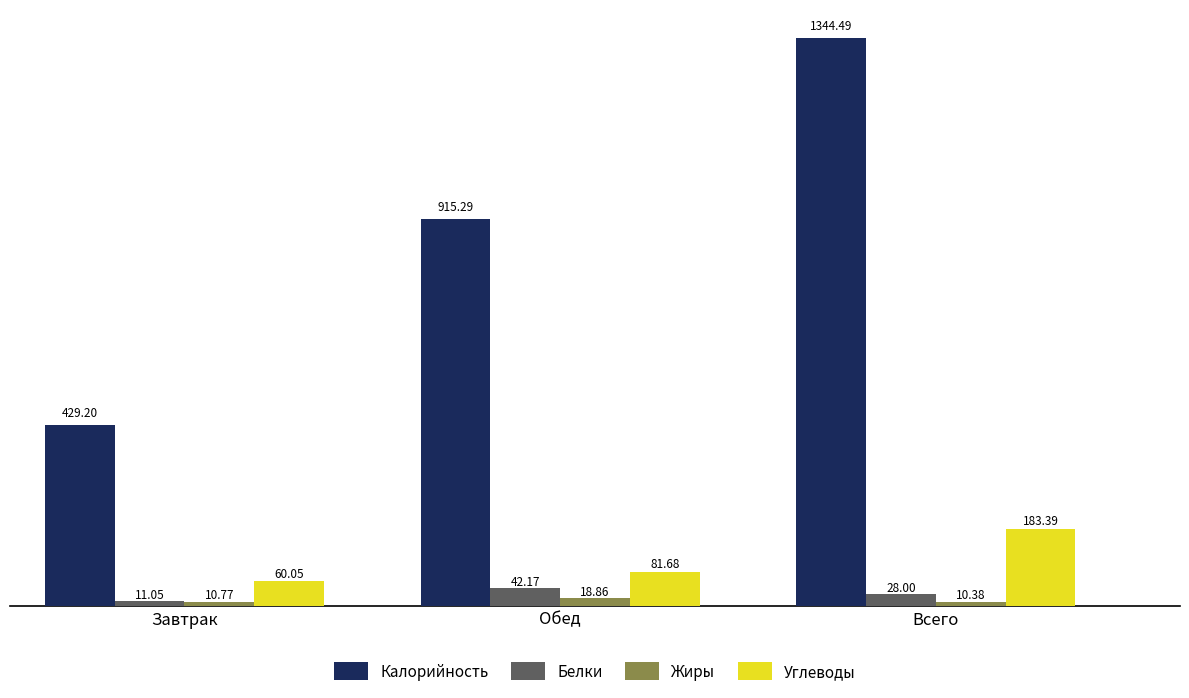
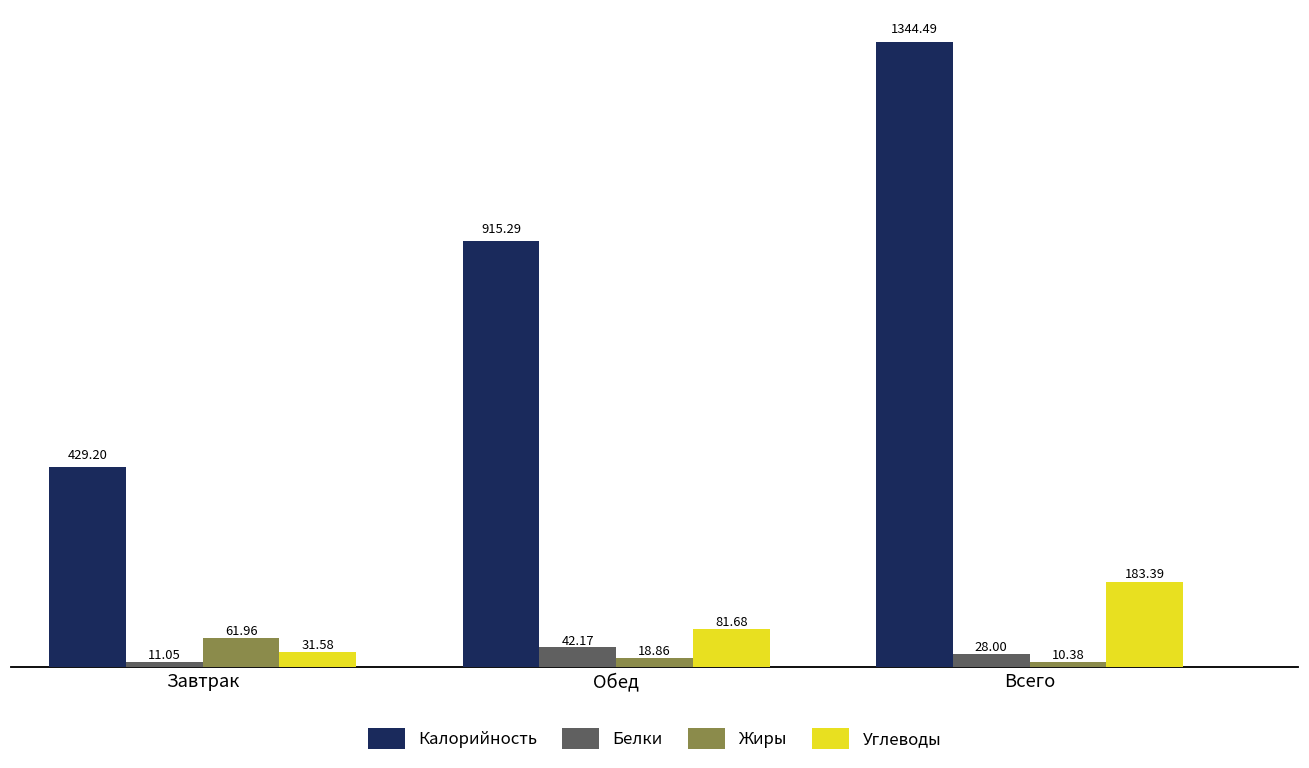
Жиры, Завтрак: 10.77 -> 61.96
Углеводы, Завтрак: 60.05 -> 31.58
